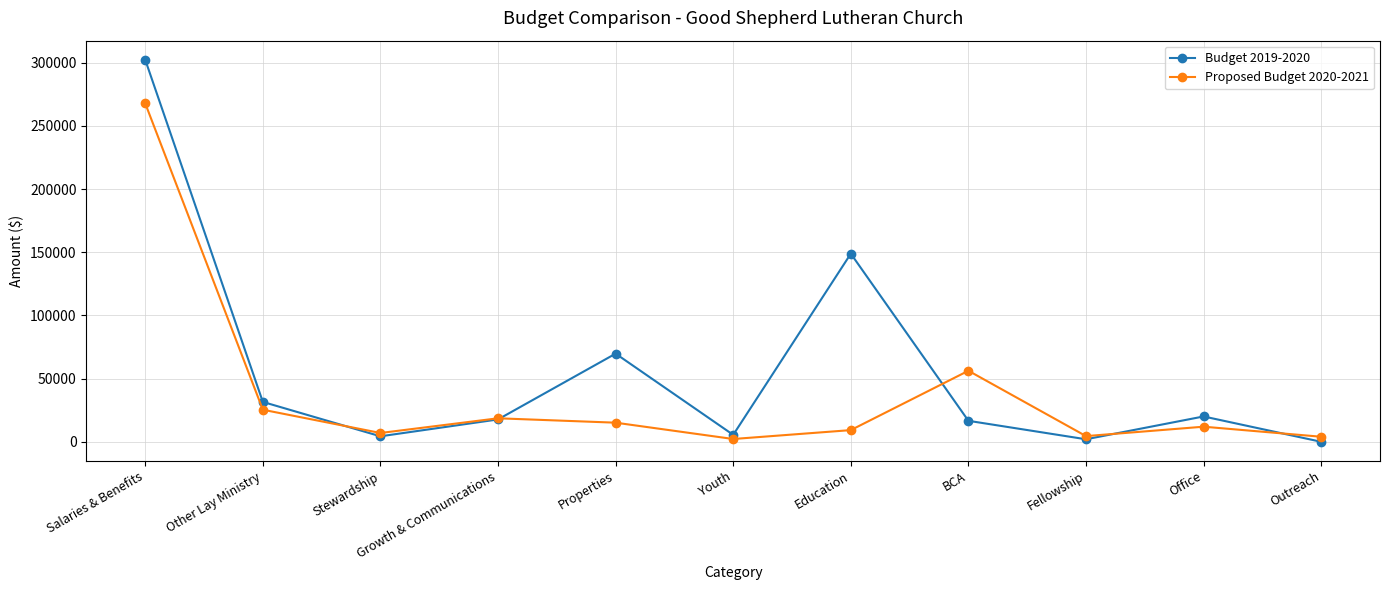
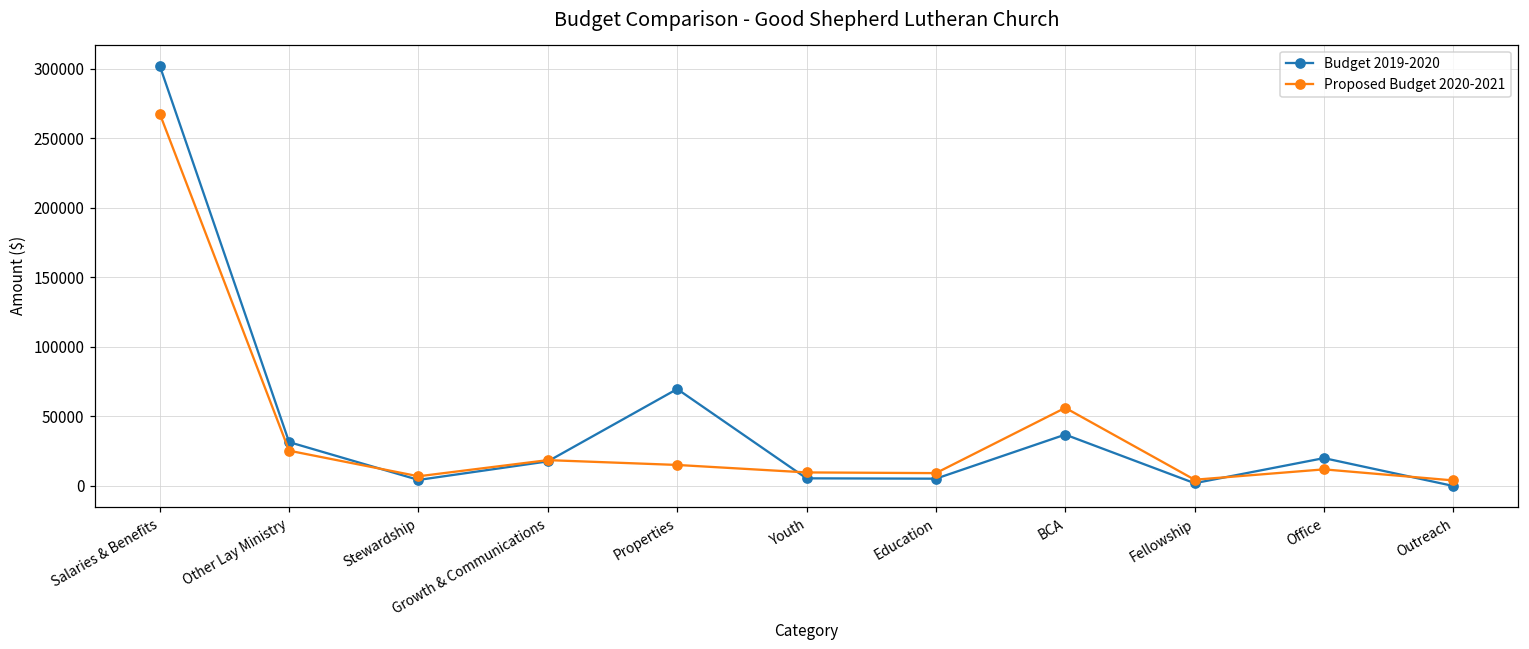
Proposed Budget 2020-2021, Youth: 2000 -> 10000
Budget 2019-2020, Education: 149000 -> 5000
Budget 2019-2020, BCA: 17000 -> 37000
